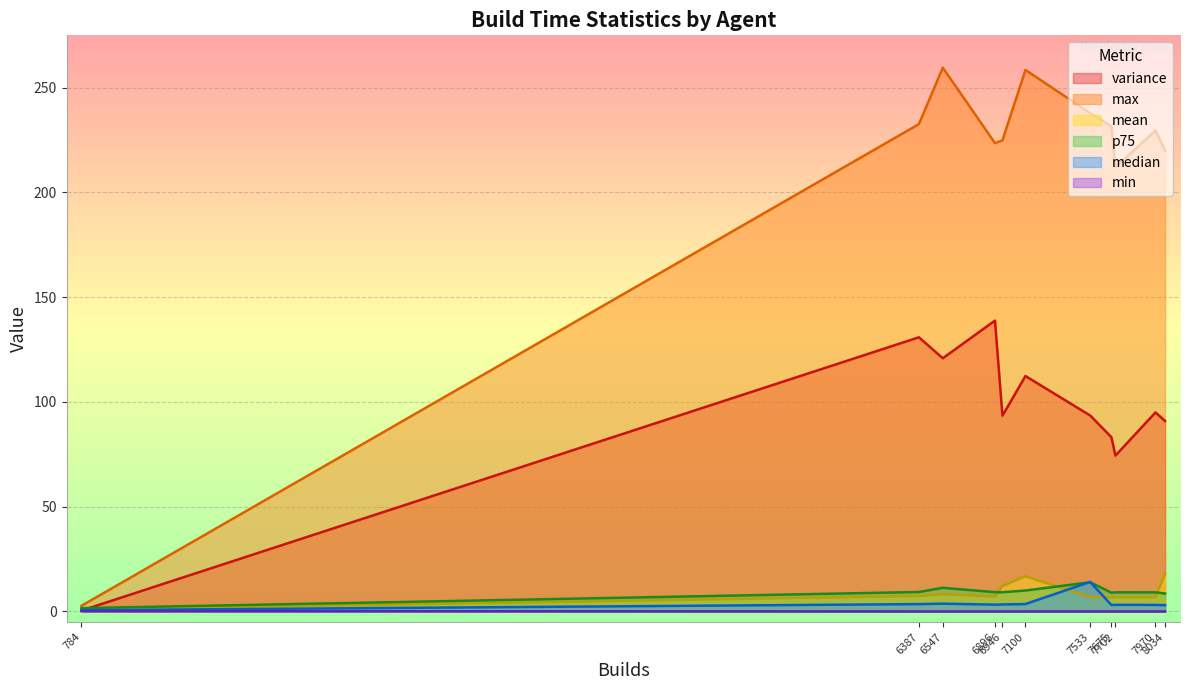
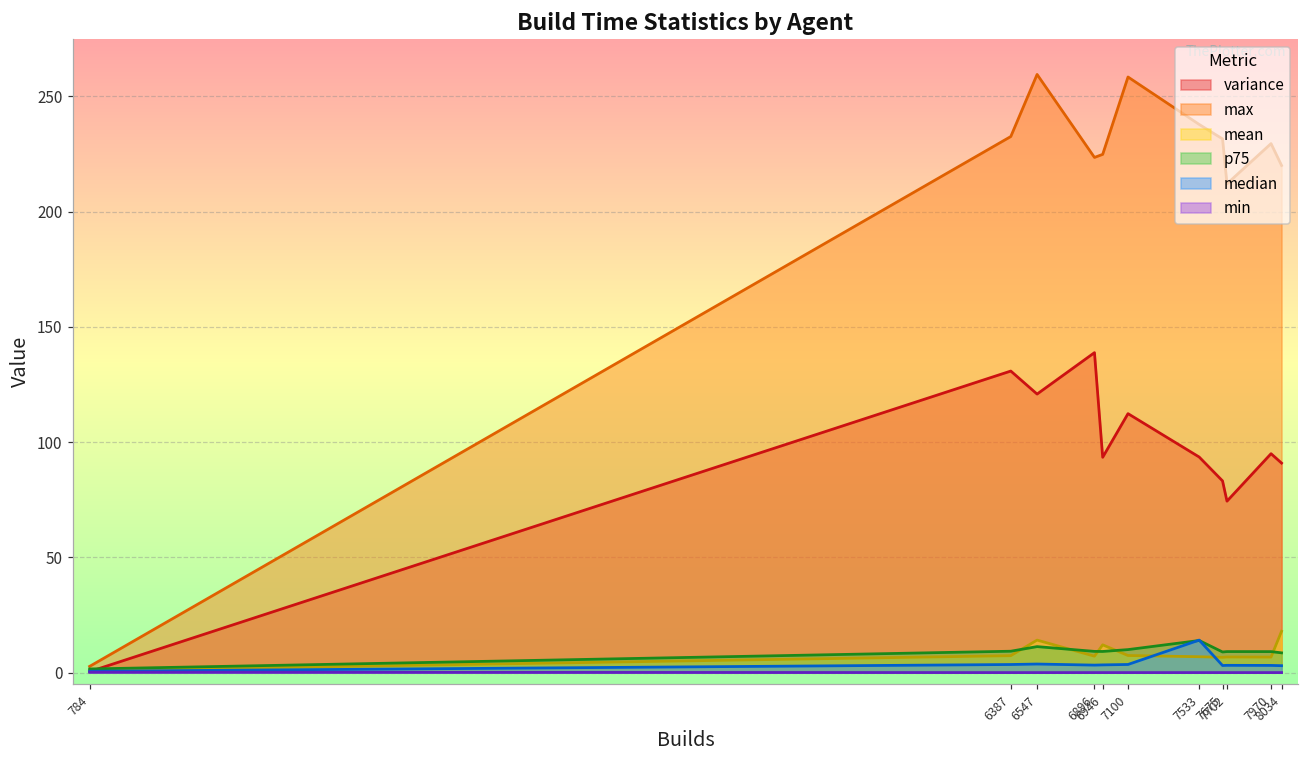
mean, 6547: 8 -> 14
mean, 7100: 17 -> 7
